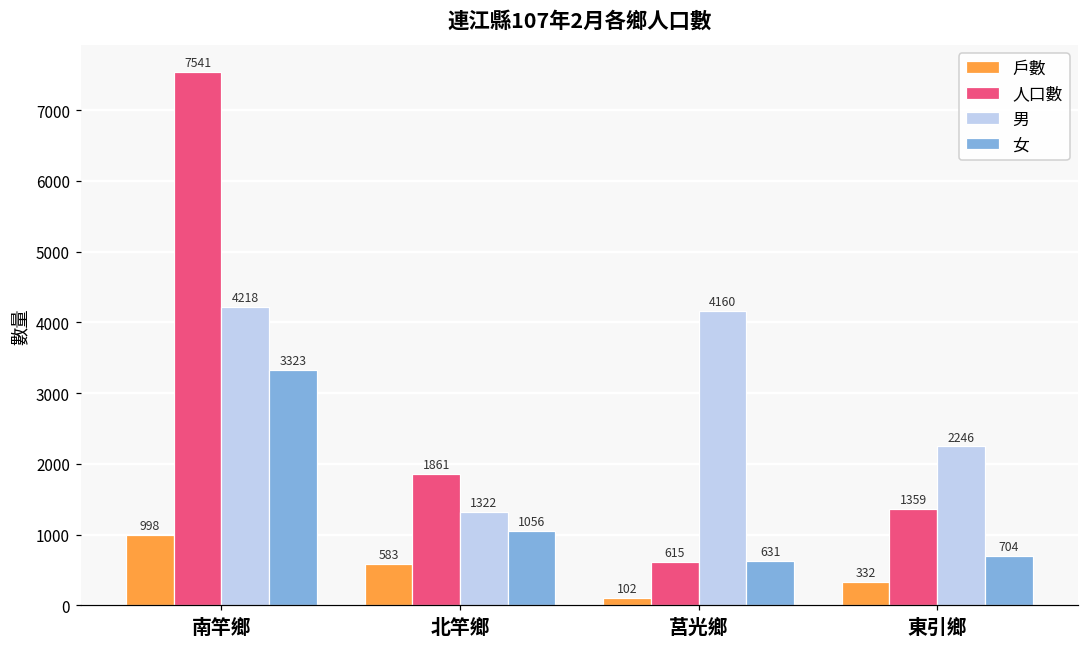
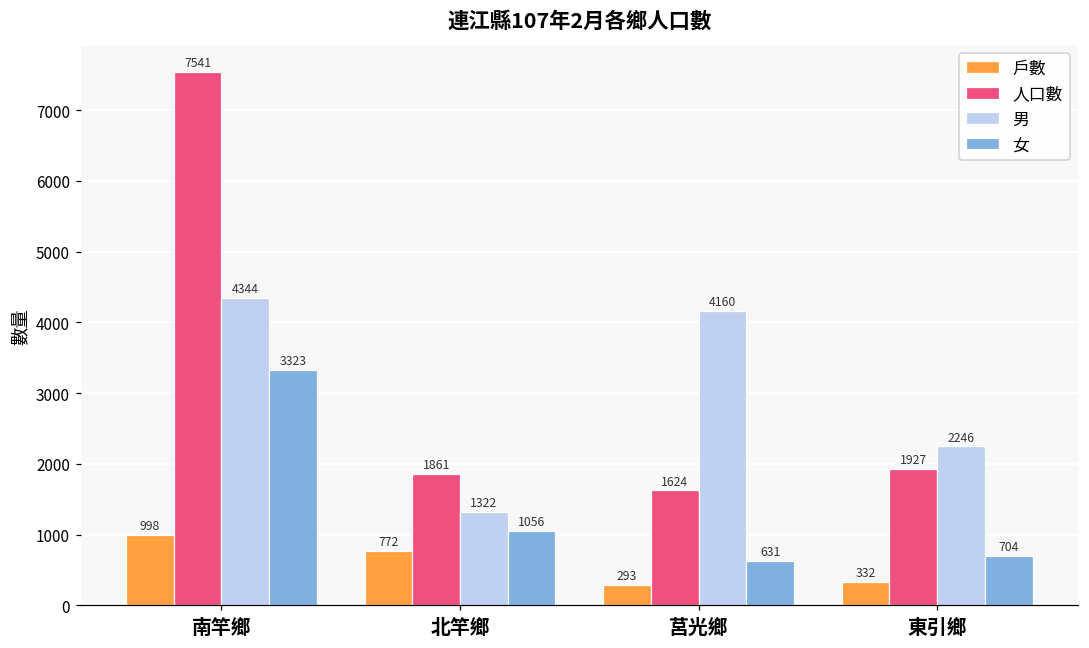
男, 南竿鄉: 4218 -> 4344
戶數, 北竿鄉: 583 -> 772
戶數, 莒光鄉: 102 -> 293
人口數, 莒光鄉: 615 -> 1624
人口數, 東引鄉: 1359 -> 1927
